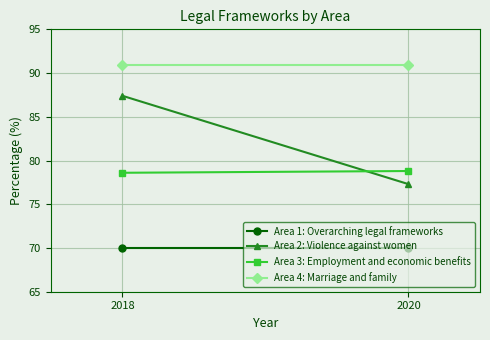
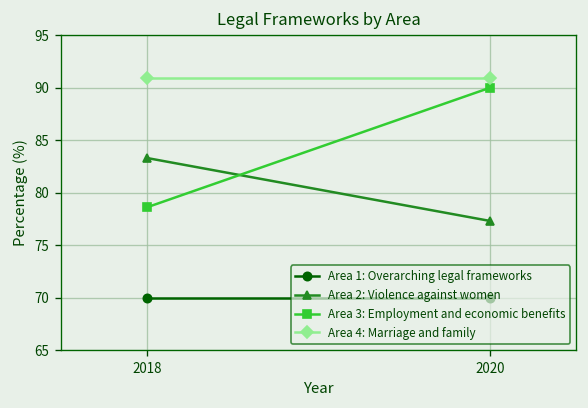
Area 2: Violence against women, 2018: 87 -> 83
Area 3: Employment and economic benefits, 2020: 79 -> 90
